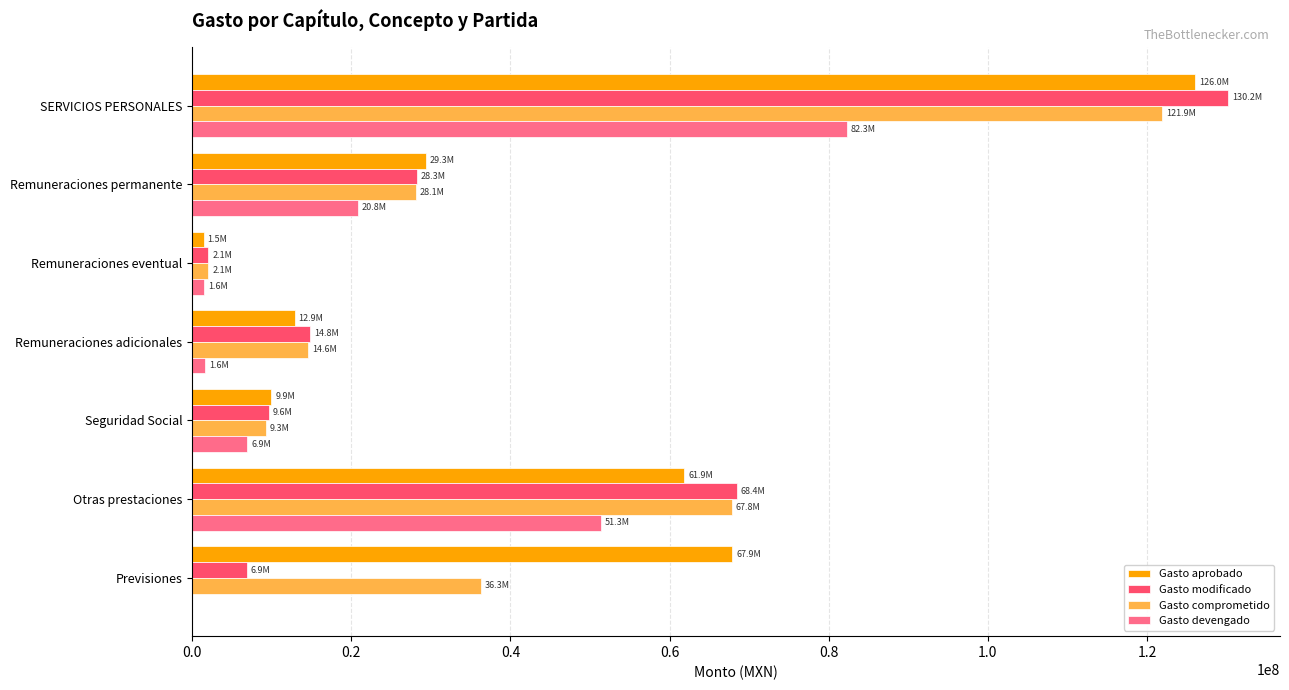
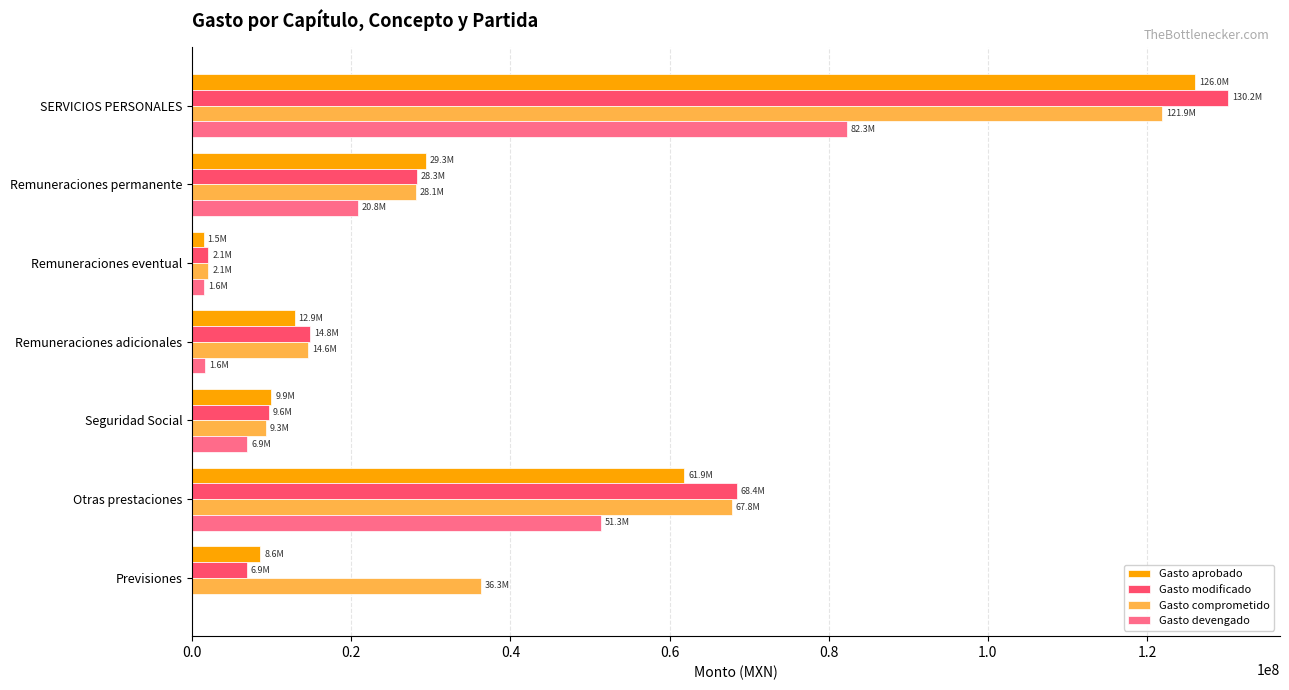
Gasto aprobado, Previsiones: 67.9M -> 8.6M
